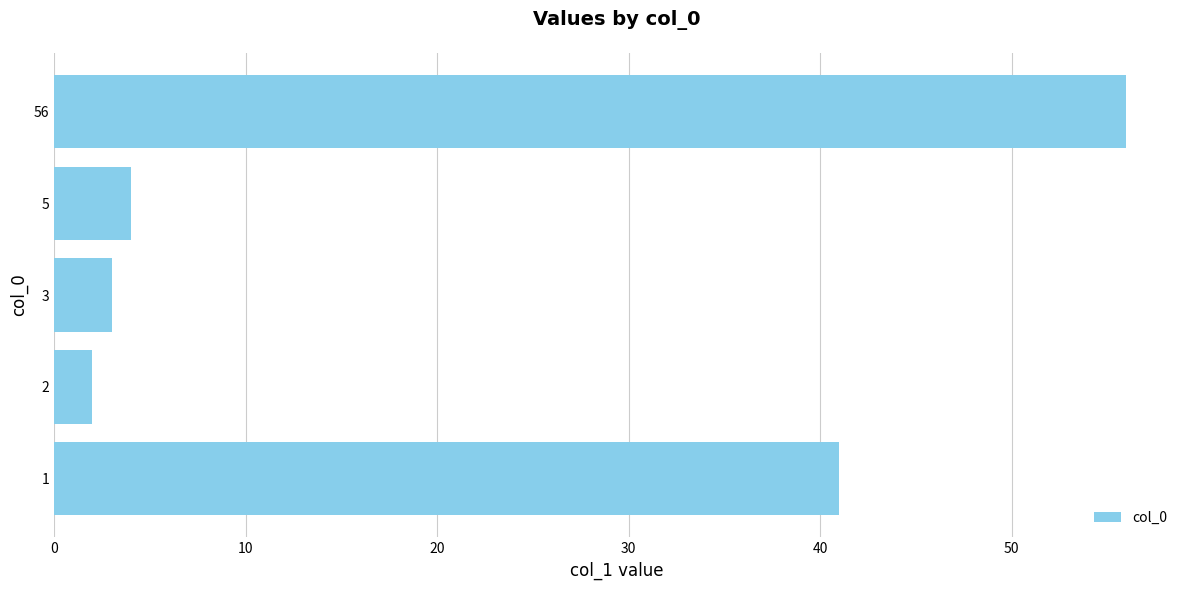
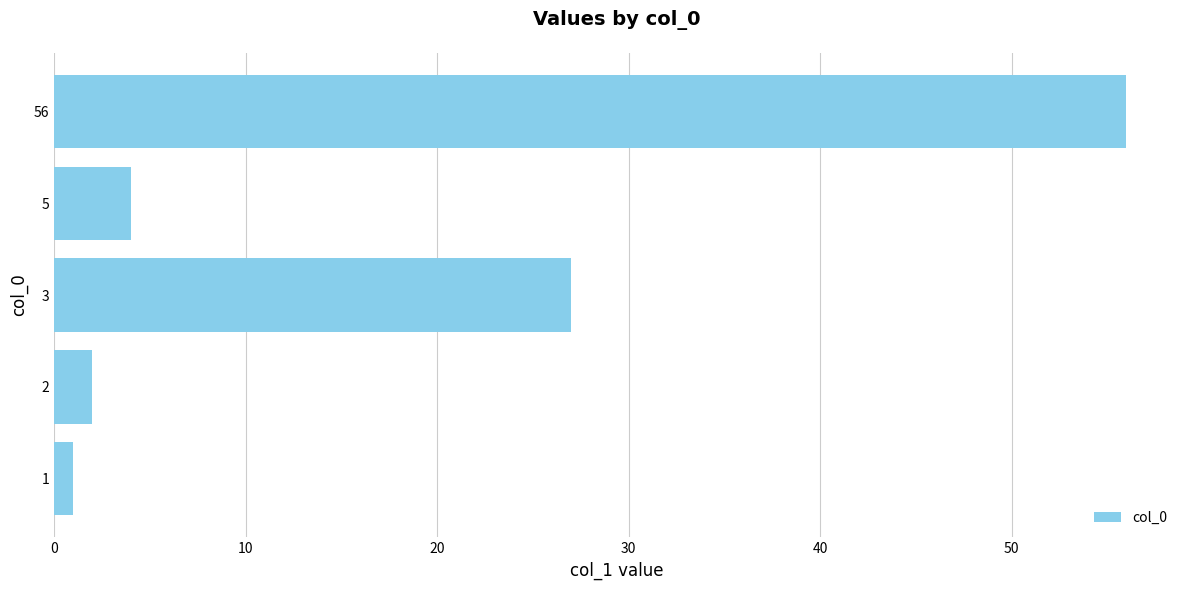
3: 3 -> 27
1: 41 -> 1
